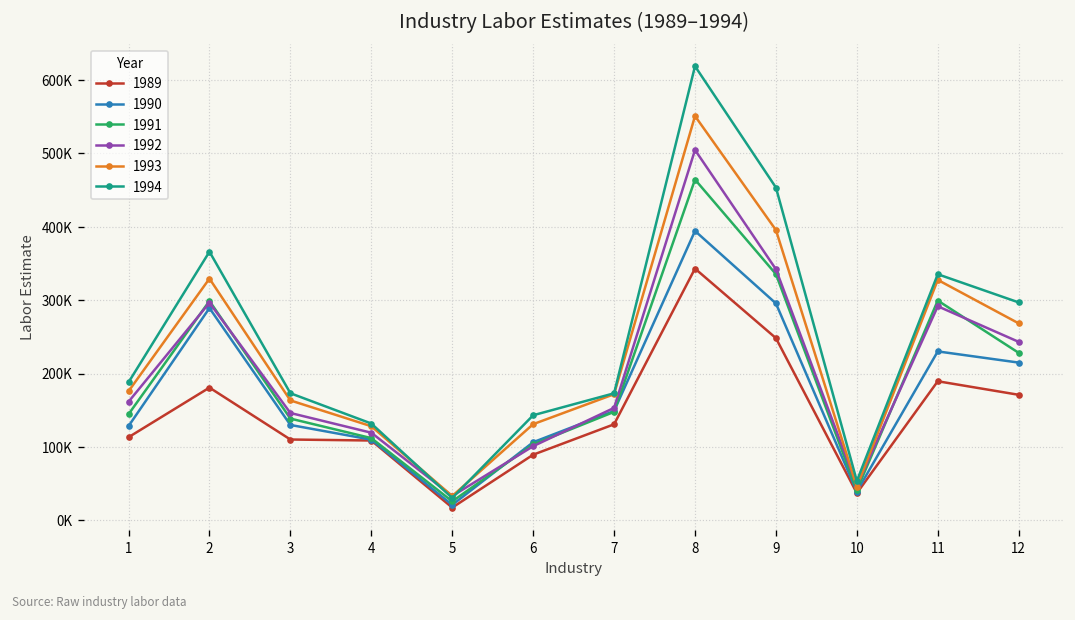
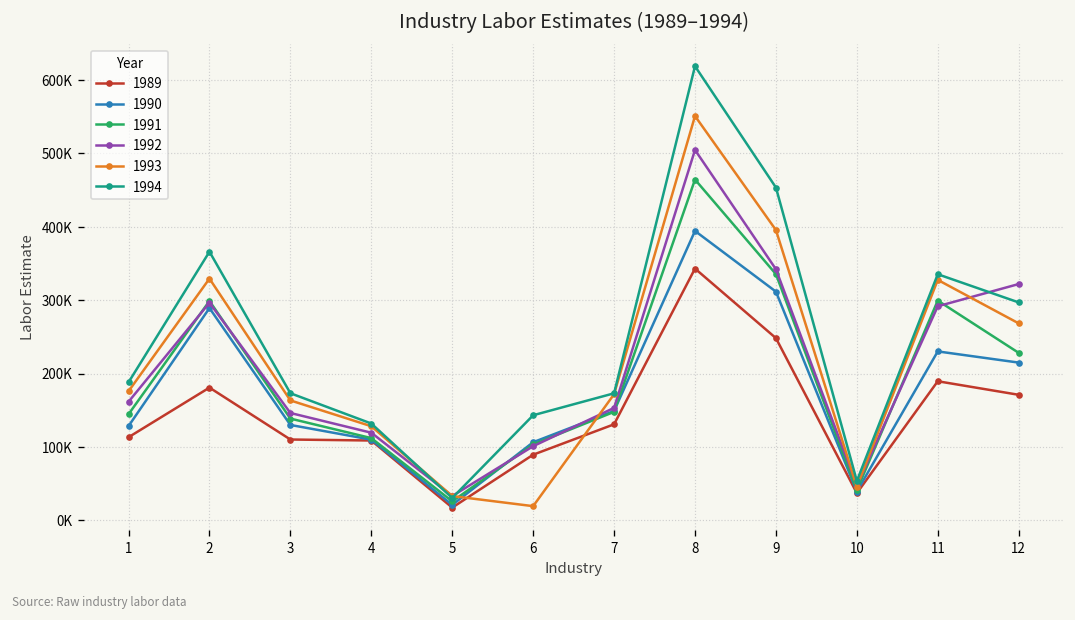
1993, 6: 130000 -> 20000
1990, 9: 300000 -> 310000
1992, 12: 240000 -> 320000
